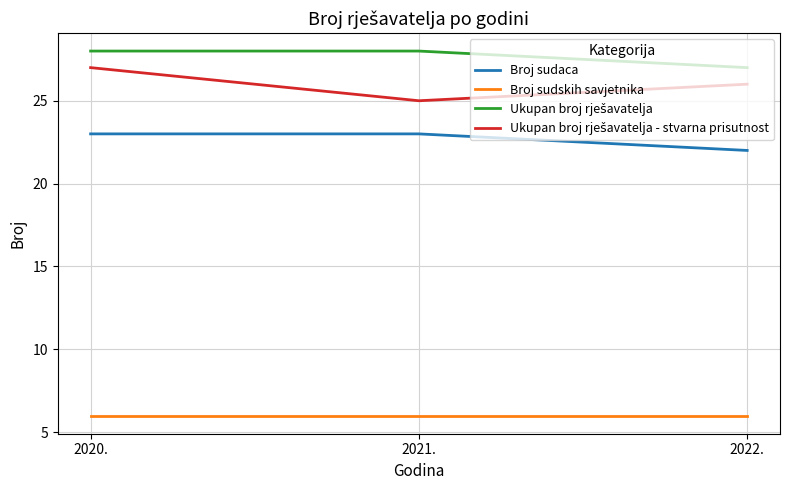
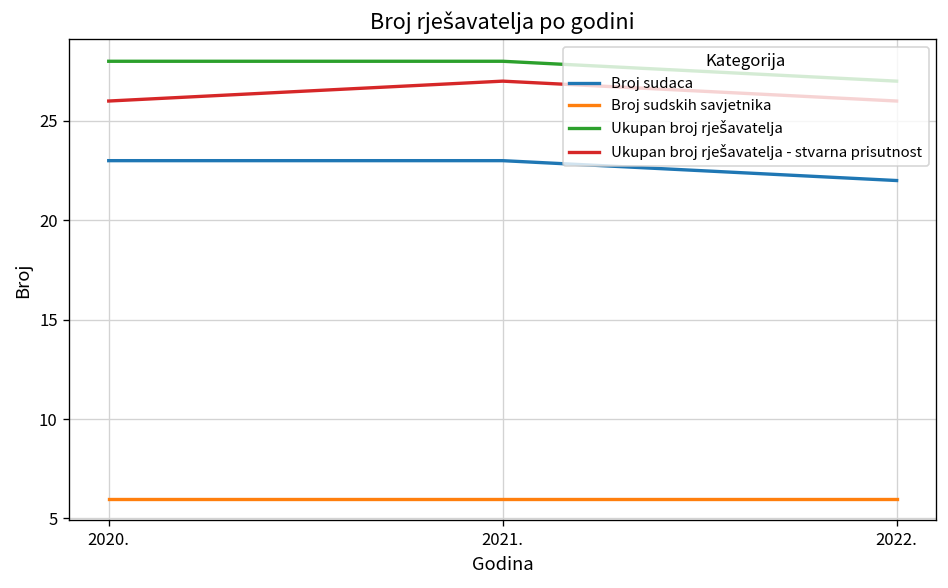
Ukupan broj rješavatelja - stvarna prisutnost, 2020.: 27 -> 26
Ukupan broj rješavatelja - stvarna prisutnost, 2021.: 25 -> 27
